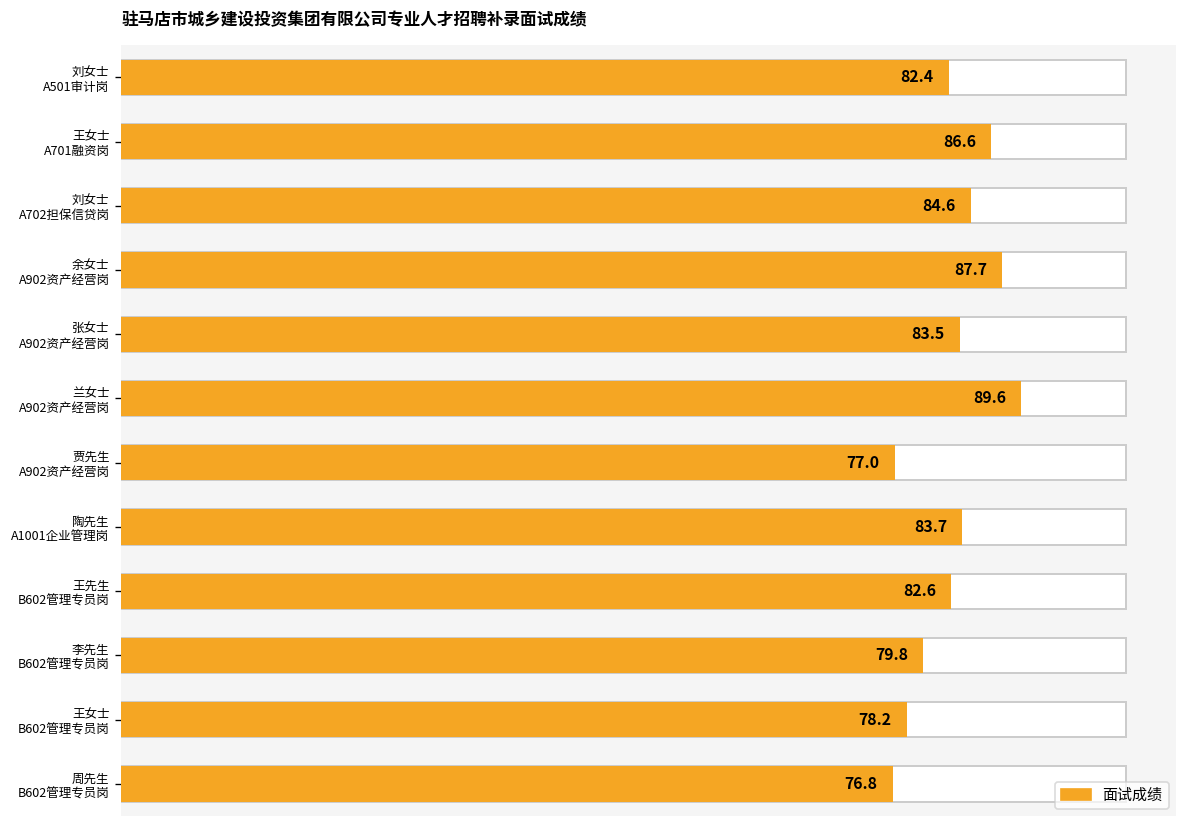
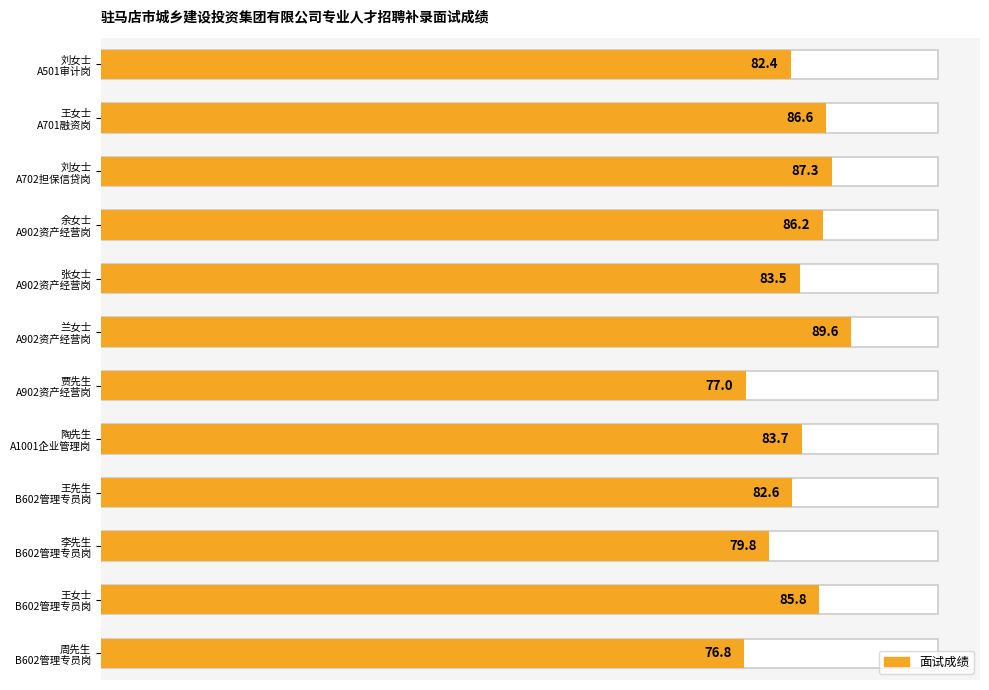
面试成绩, 刘女士 A702担保信贷岗: 84.6 -> 87.3
面试成绩, 余女士 A902资产经营岗: 87.7 -> 86.2
面试成绩, 王女士 B602管理专员岗: 78.2 -> 85.8
